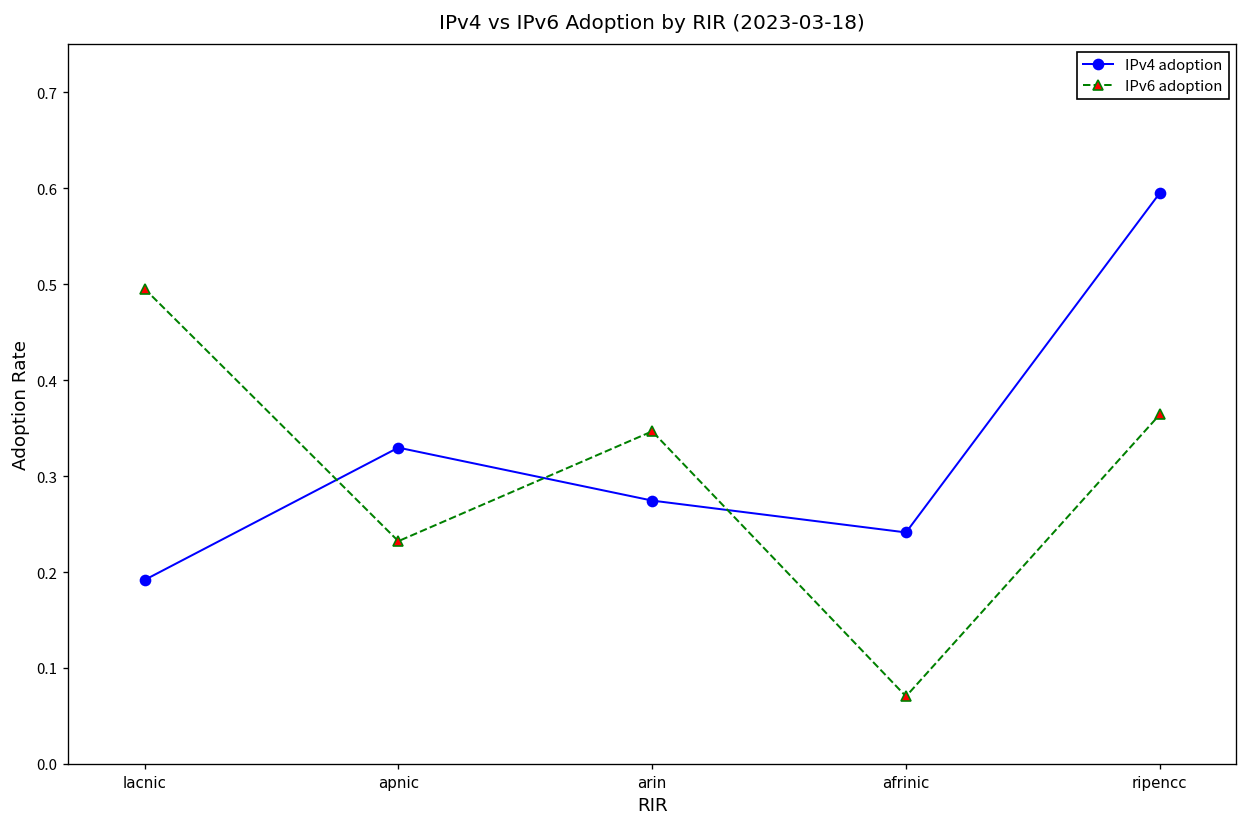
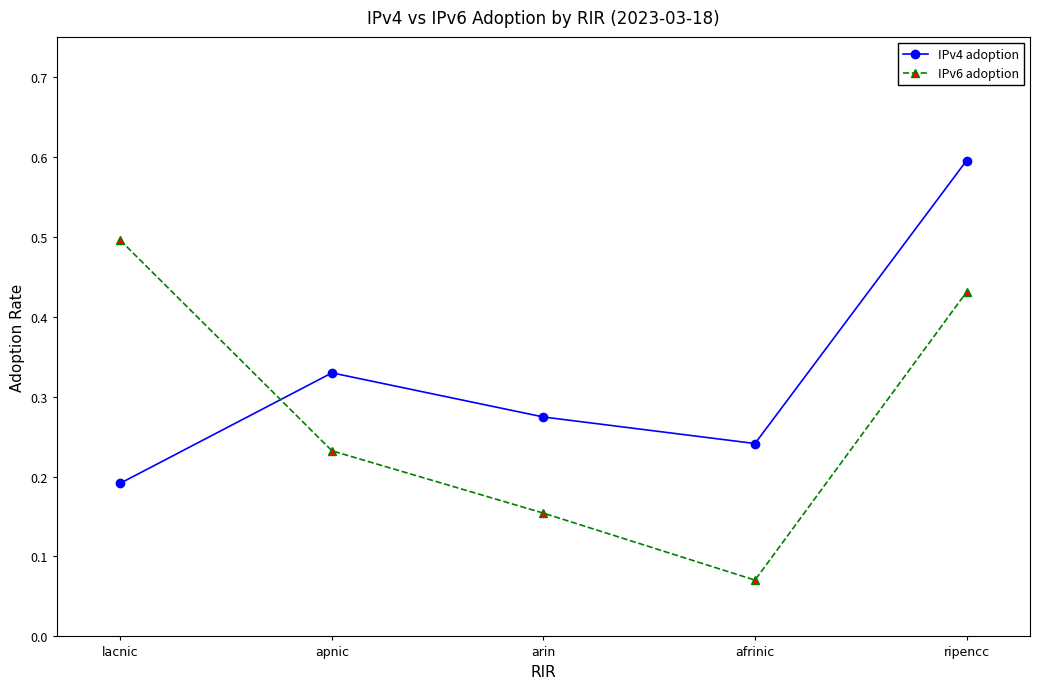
IPv6 adoption, arin: 0.35 -> 0.15
IPv6 adoption, ripencc: 0.36 -> 0.43
